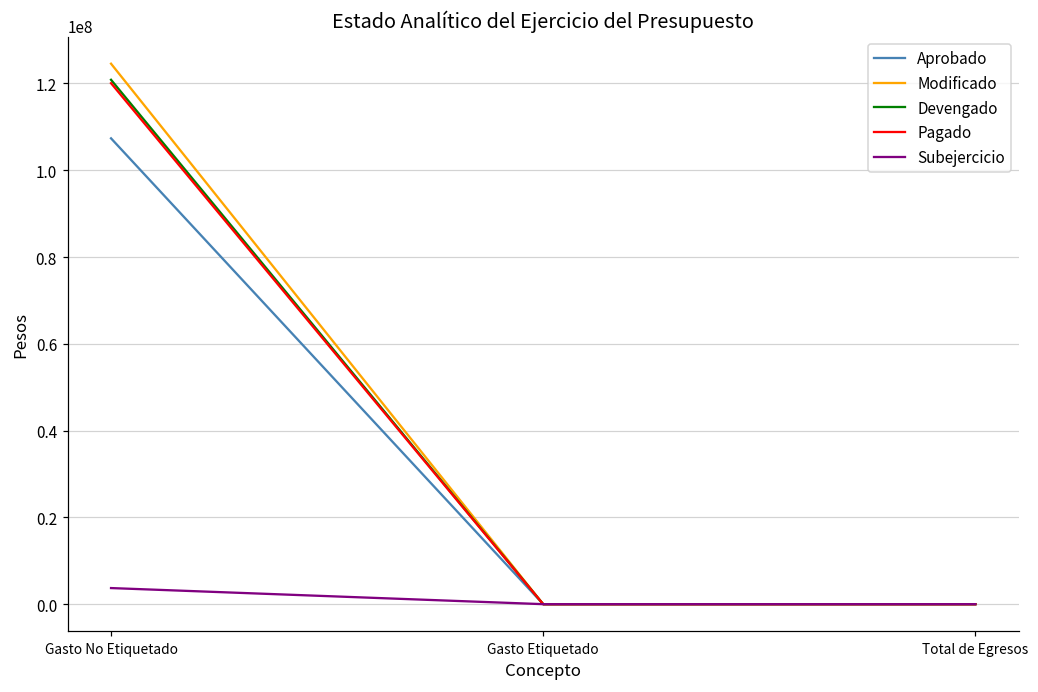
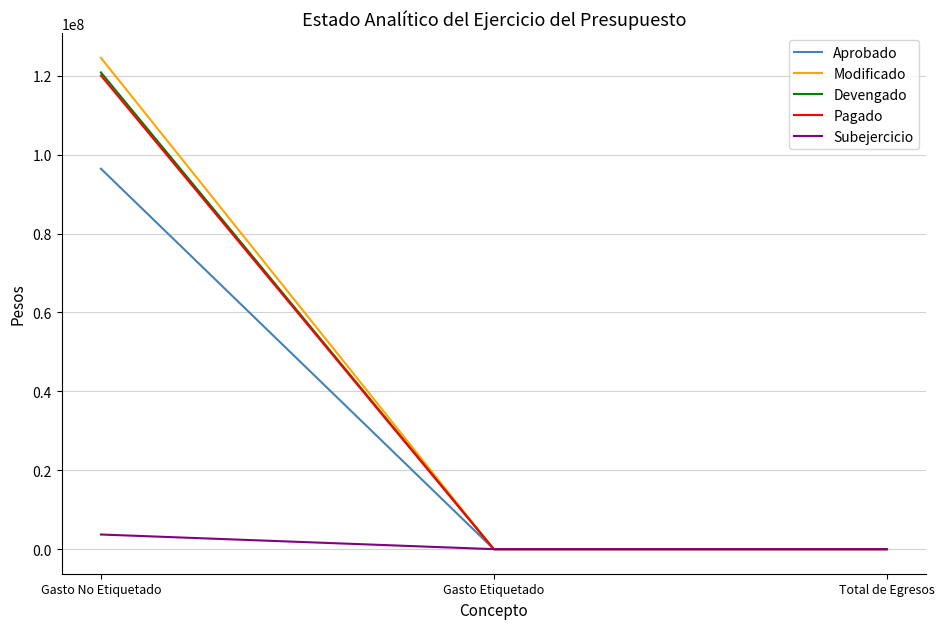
Aprobado, Gasto No Etiquetado: 107000000 -> 96000000
